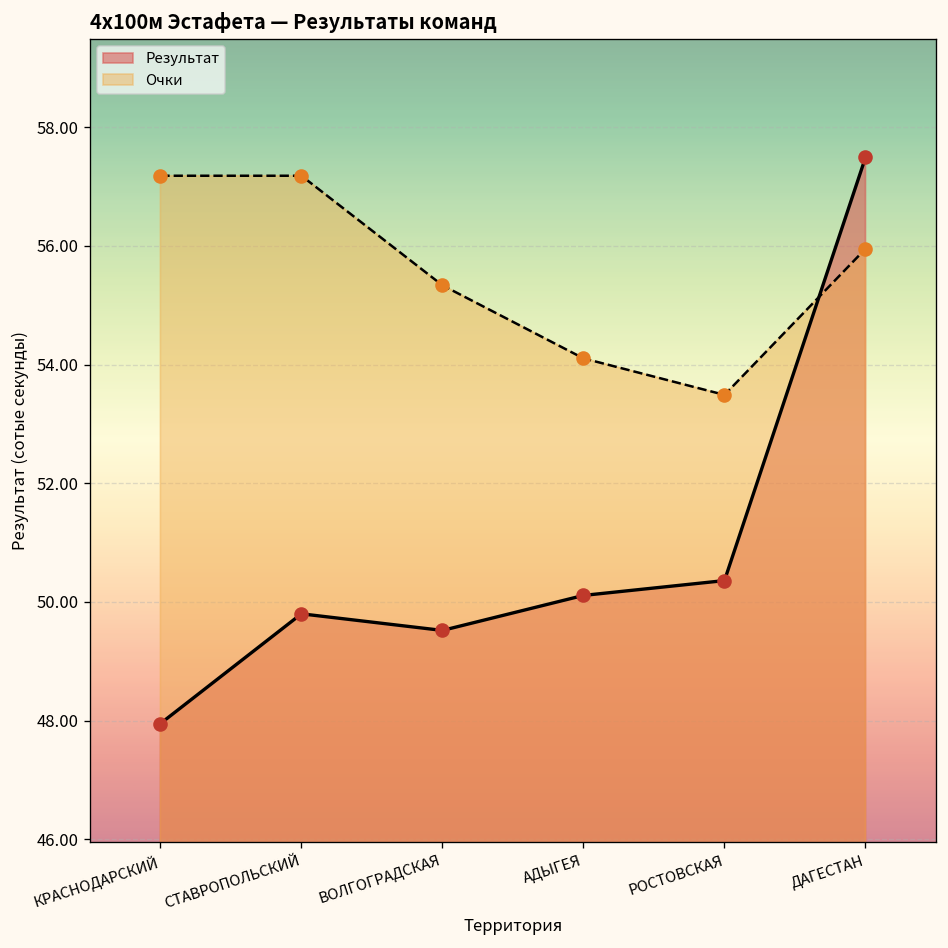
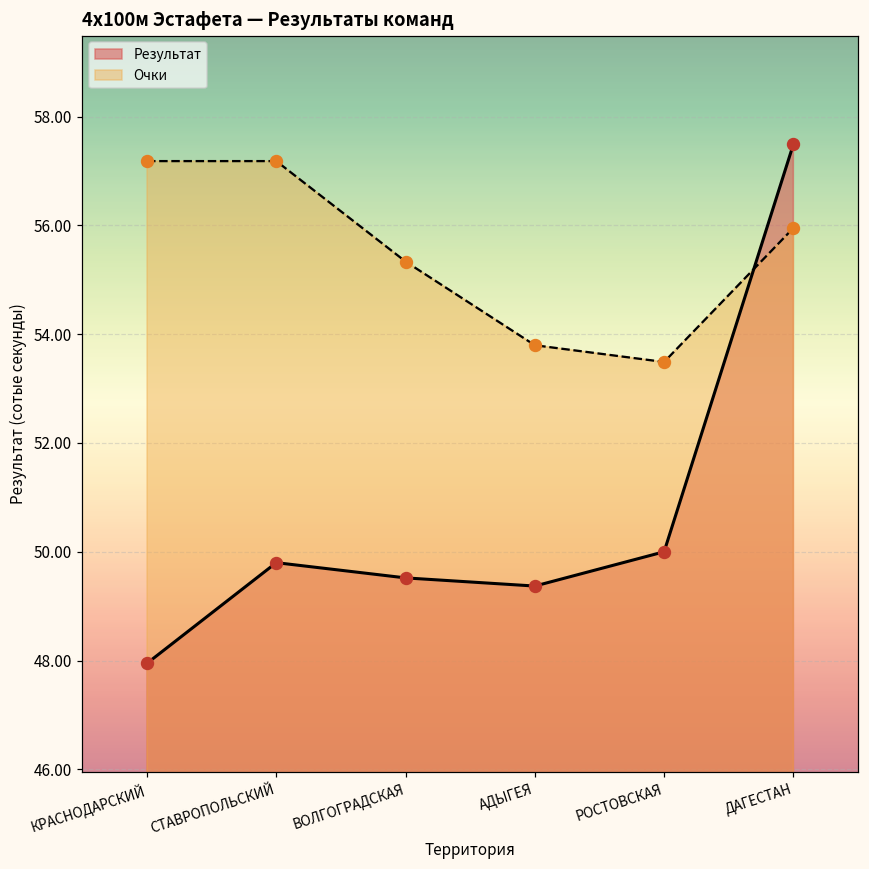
Результат, АДЫГЕЯ: 50.1 -> 49.4
Очки, АДЫГЕЯ: 54.1 -> 53.8
Результат, РОСТОВСКАЯ: 50.4 -> 50.0
